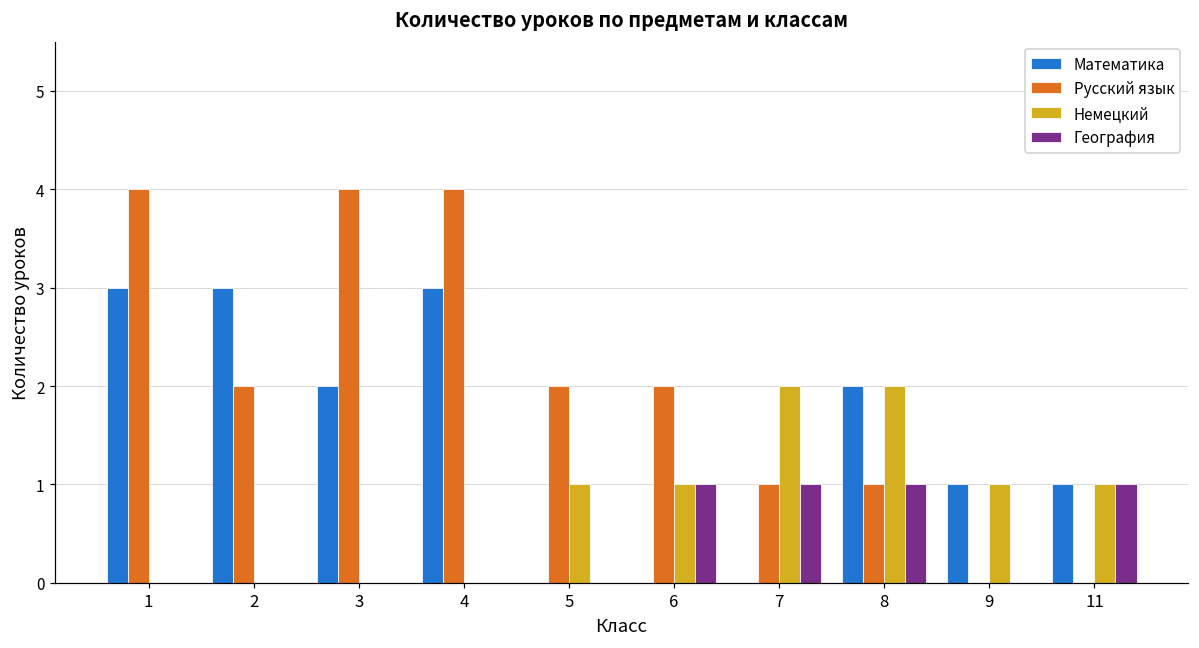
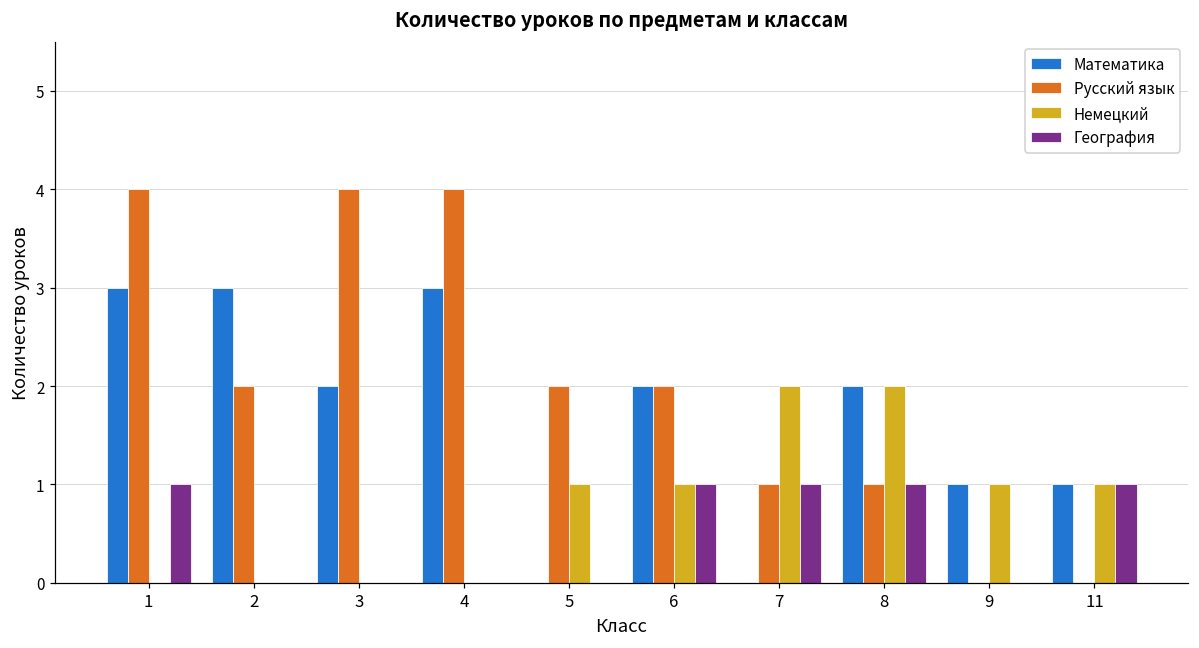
География, 1: 0 -> 1
Математика, 6: 0 -> 2
